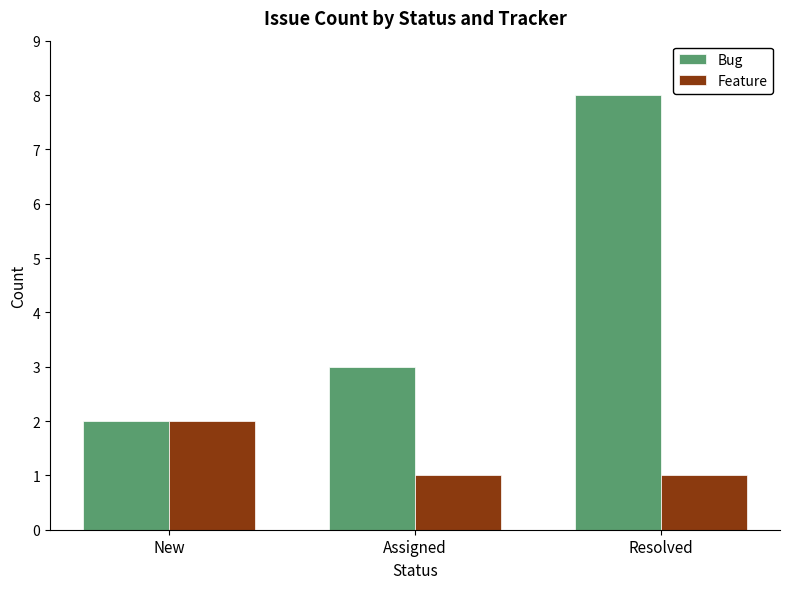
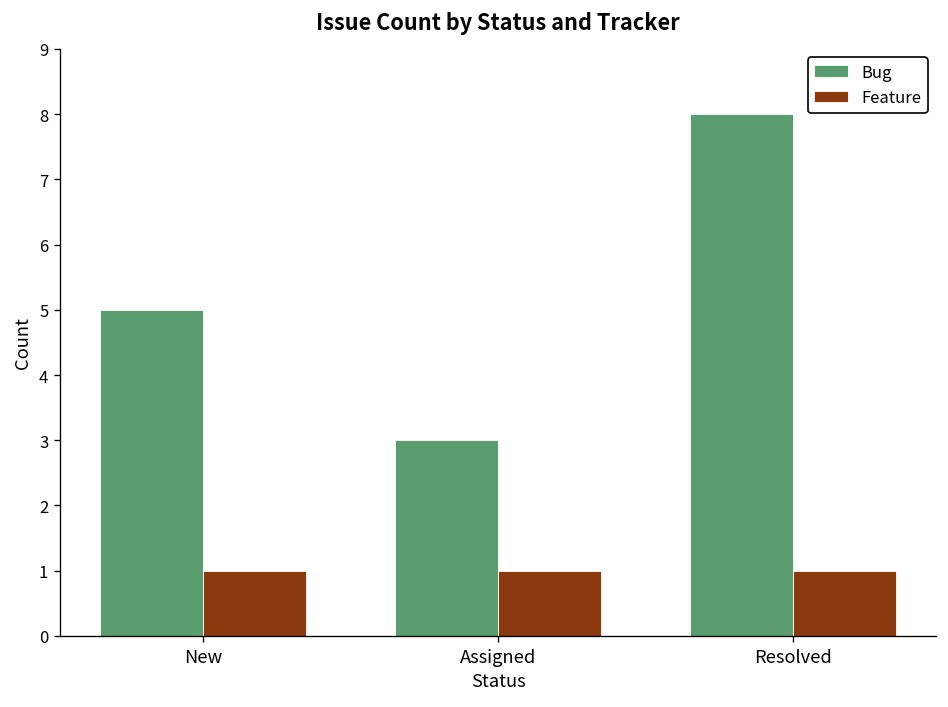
Bug, New: 2 -> 5
Feature, New: 2 -> 1
